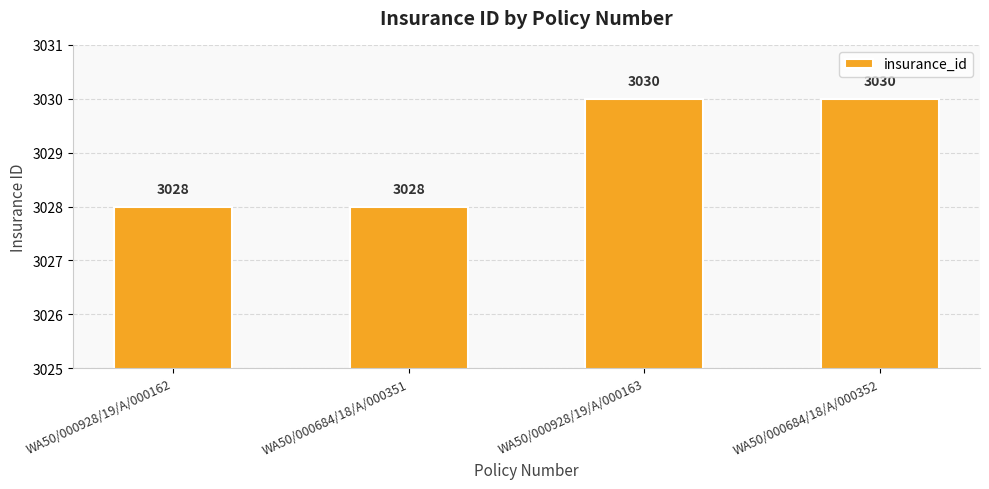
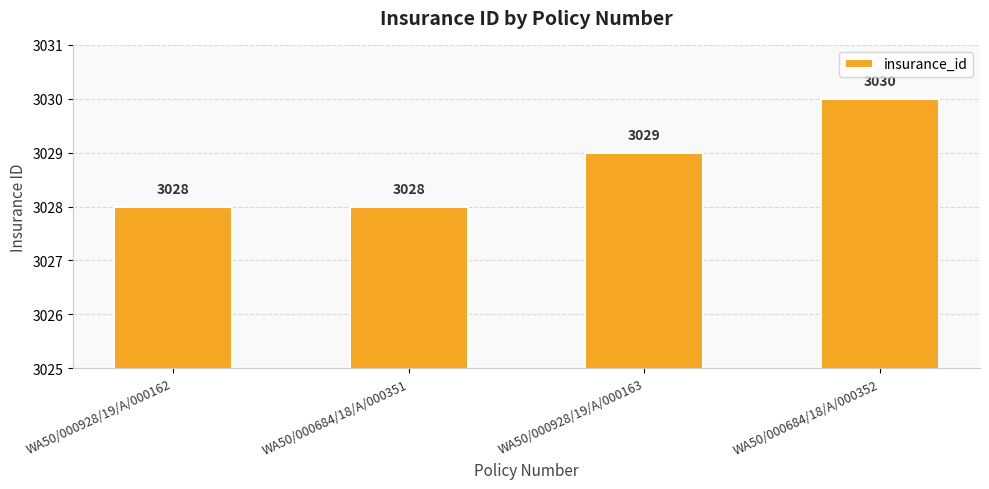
WA50/000928/19/A/000163: 3030 -> 3029
